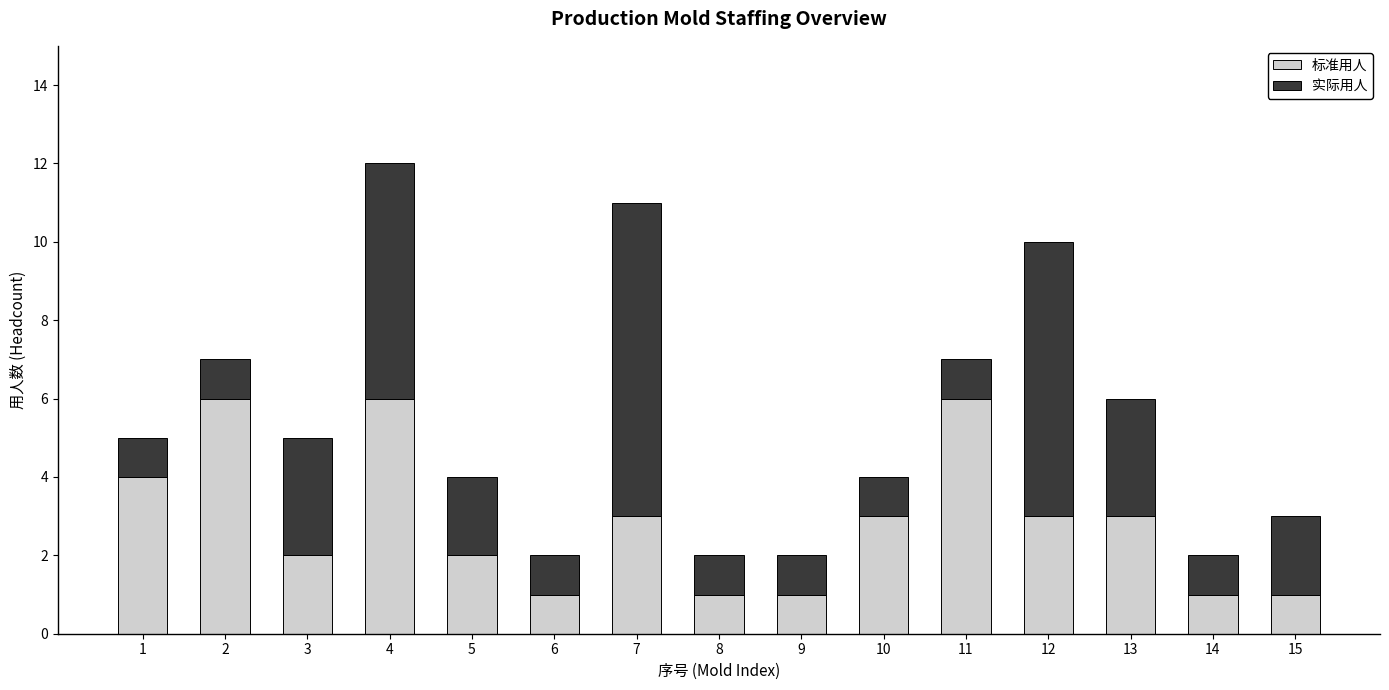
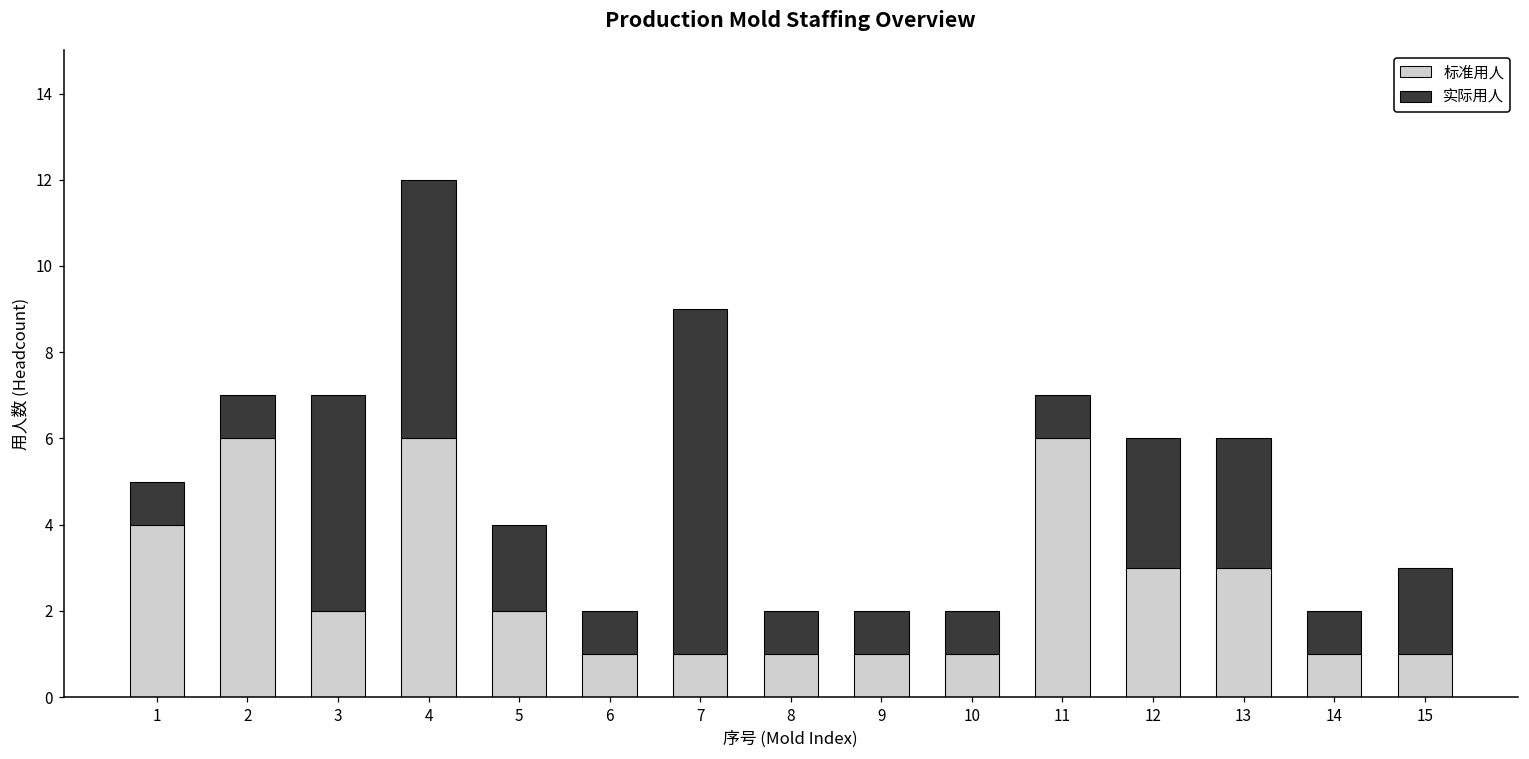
实际用人, 3: 3 -> 5
标准用人, 7: 3 -> 1
标准用人, 10: 3 -> 1
实际用人, 12: 7 -> 3
